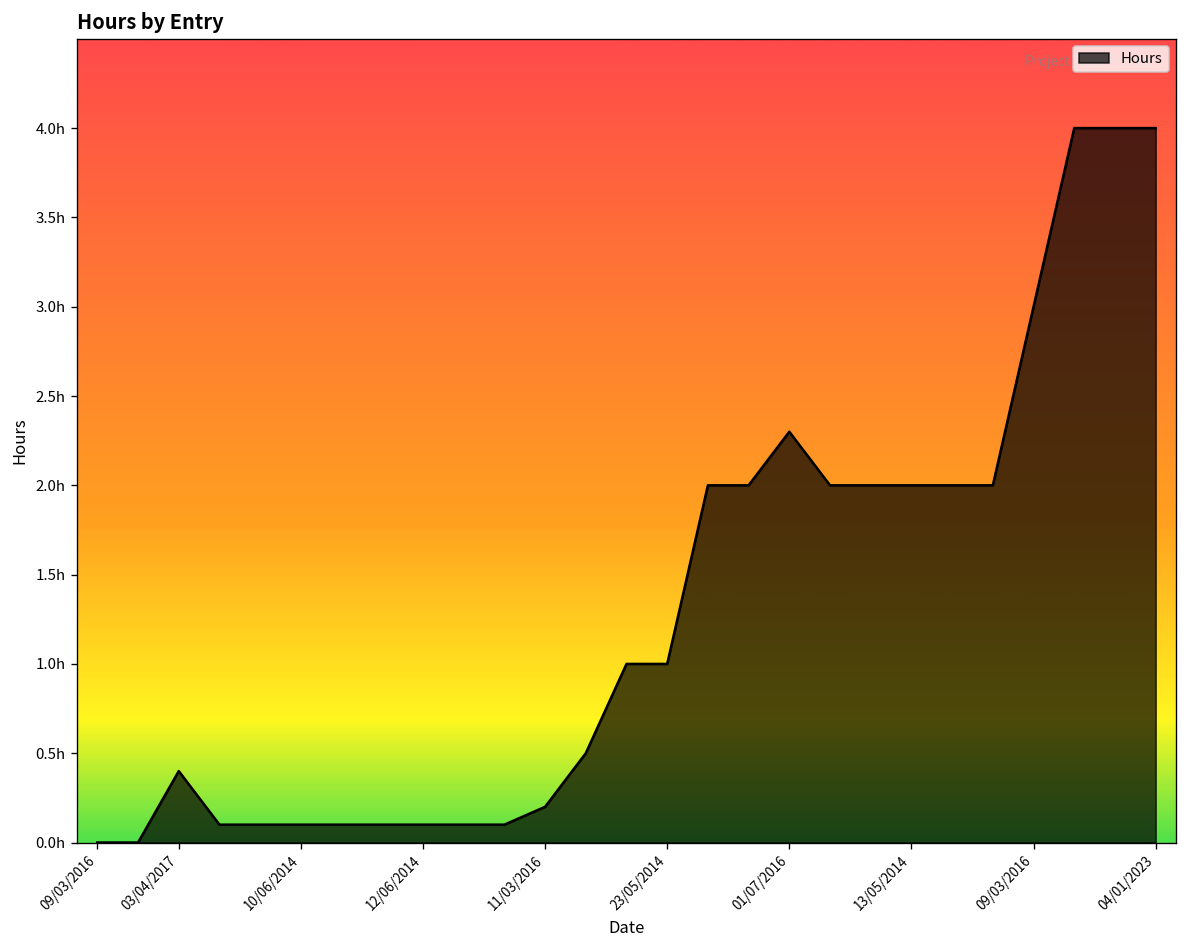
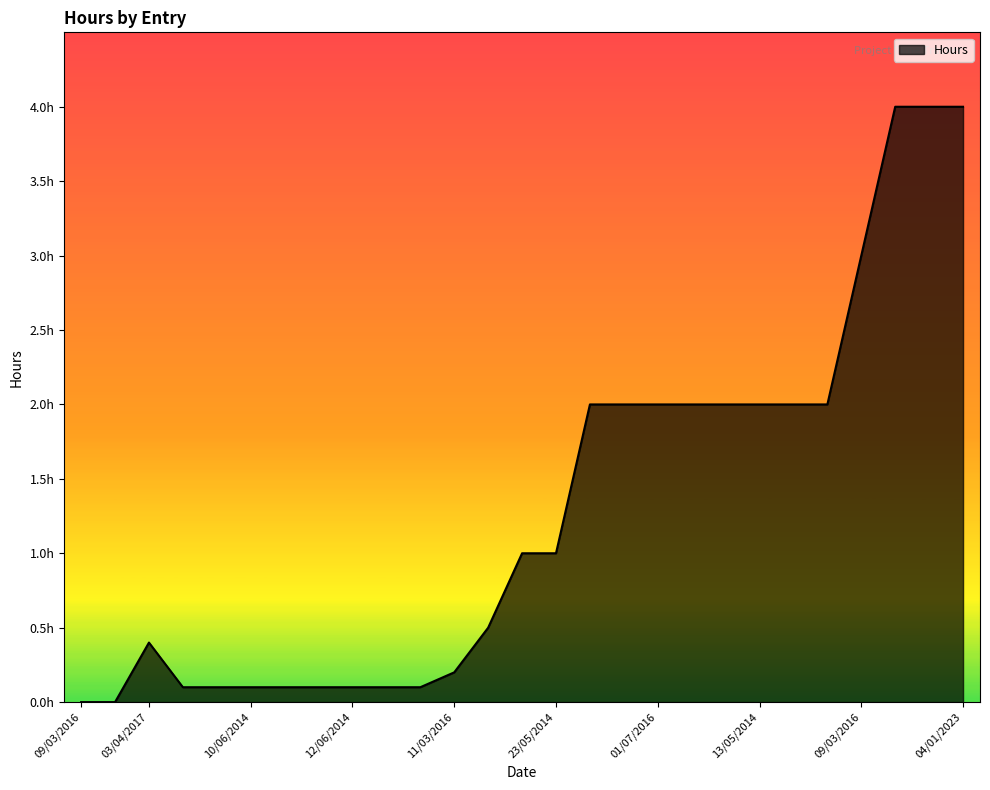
01/07/2016: 2.3h -> 2.0h
